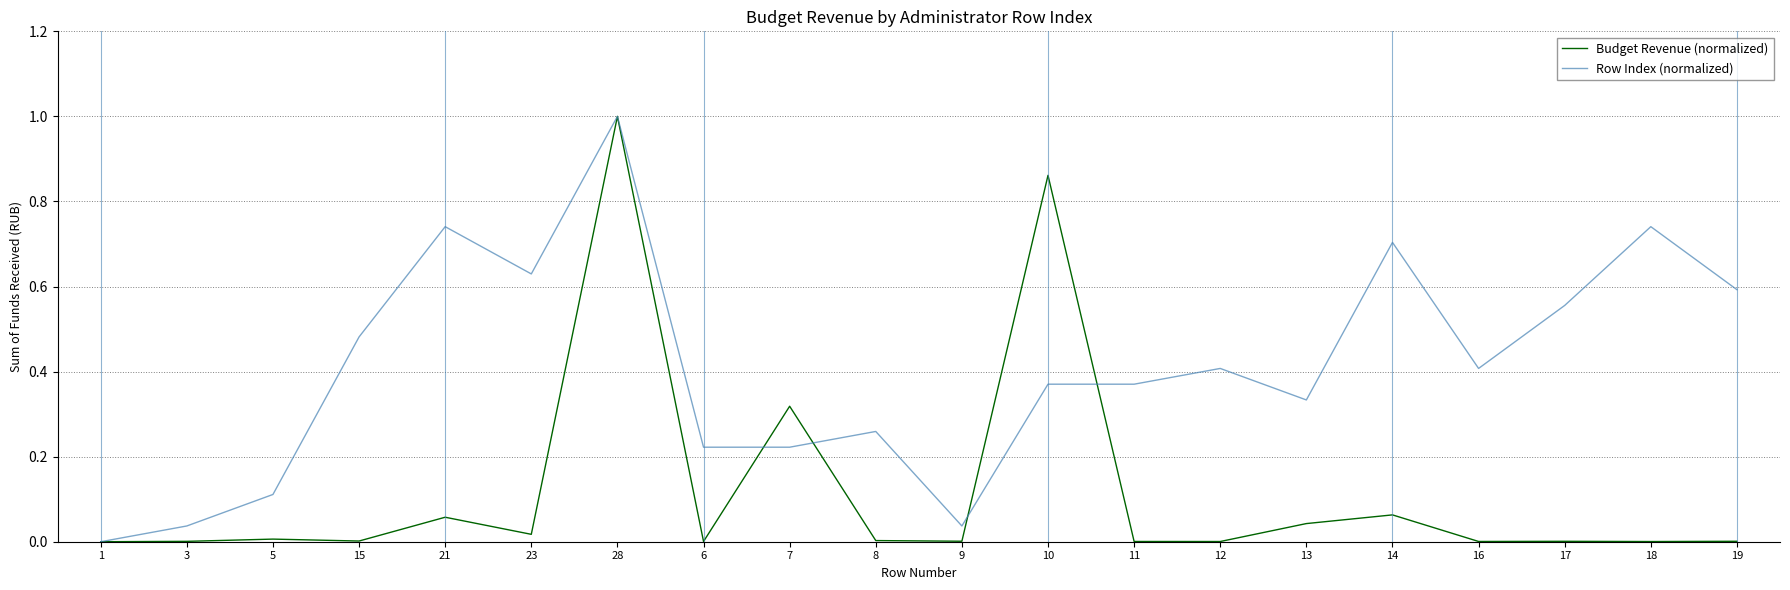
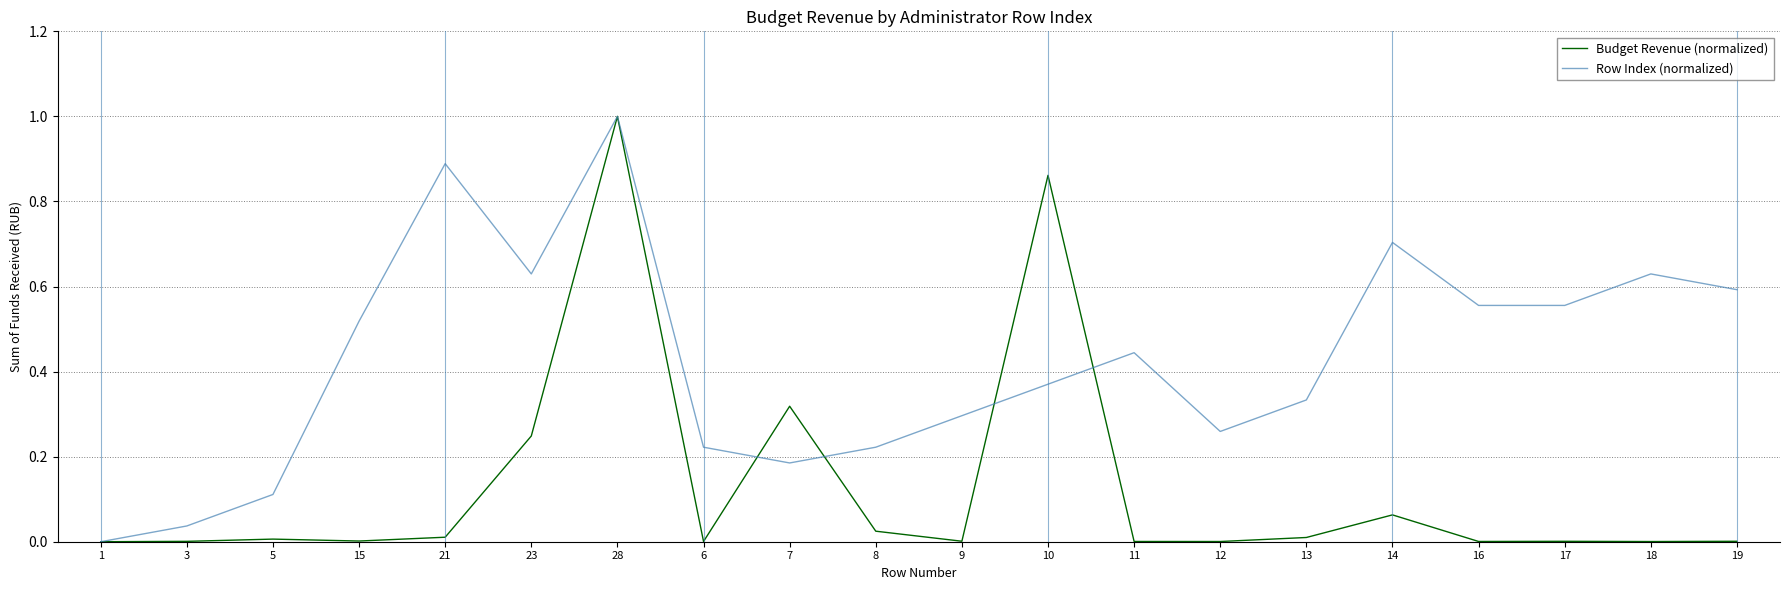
Row Index (normalized), 15: 0.48 -> 0.52
Budget Revenue (normalized), 21: 0.06 -> 0.01
Row Index (normalized), 21: 0.74 -> 0.89
Budget Revenue (normalized), 23: 0.02 -> 0.25
Row Index (normalized), 7: 0.22 -> 0.19
Budget Revenue (normalized), 8: 0.00 -> 0.02
Row Index (normalized), 8: 0.26 -> 0.22
Row Index (normalized), 9: 0.04 -> 0.30
Row Index (normalized), 11: 0.37 -> 0.44
Row Index (normalized), 12: 0.41 -> 0.26
Budget Revenue (normalized), 13: 0.04 -> 0.01
Row Index (normalized), 16: 0.41 -> 0.56
Row Index (normalized), 18: 0.74 -> 0.63
